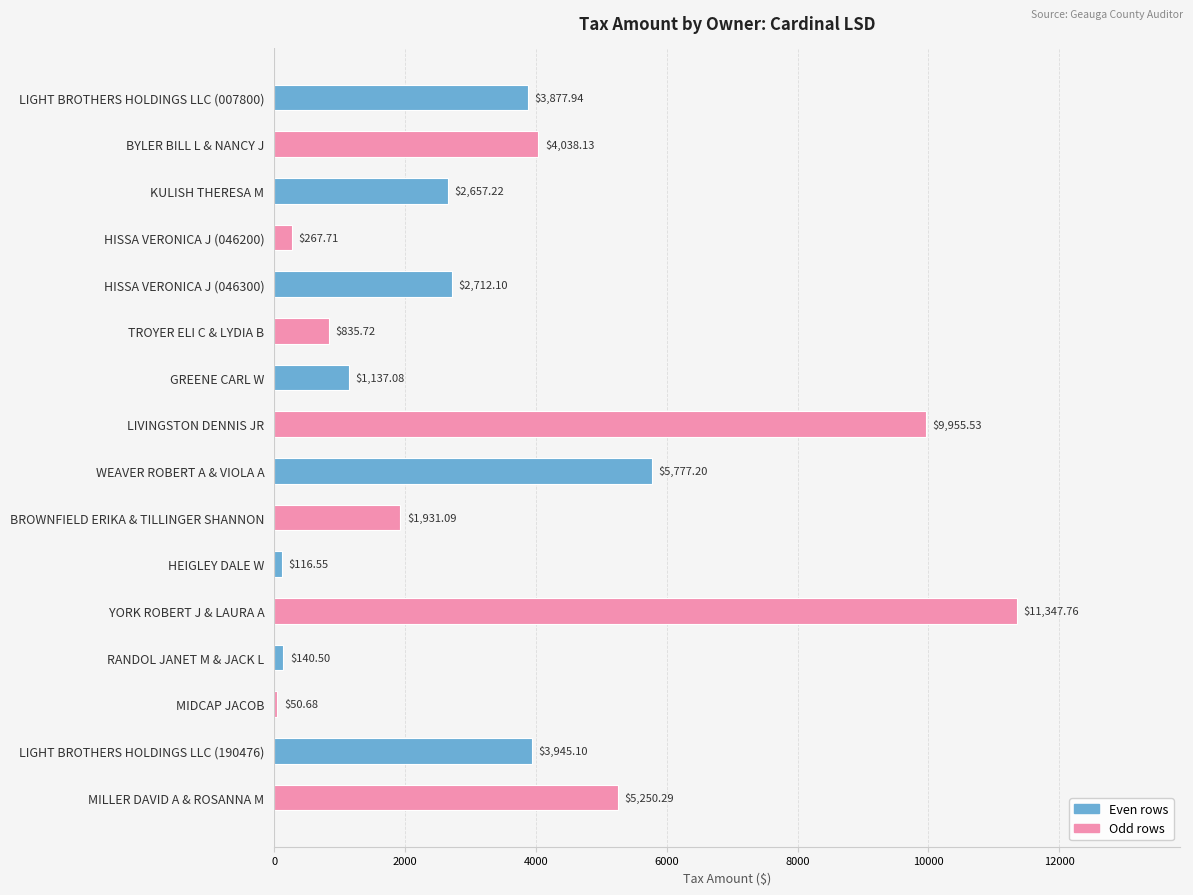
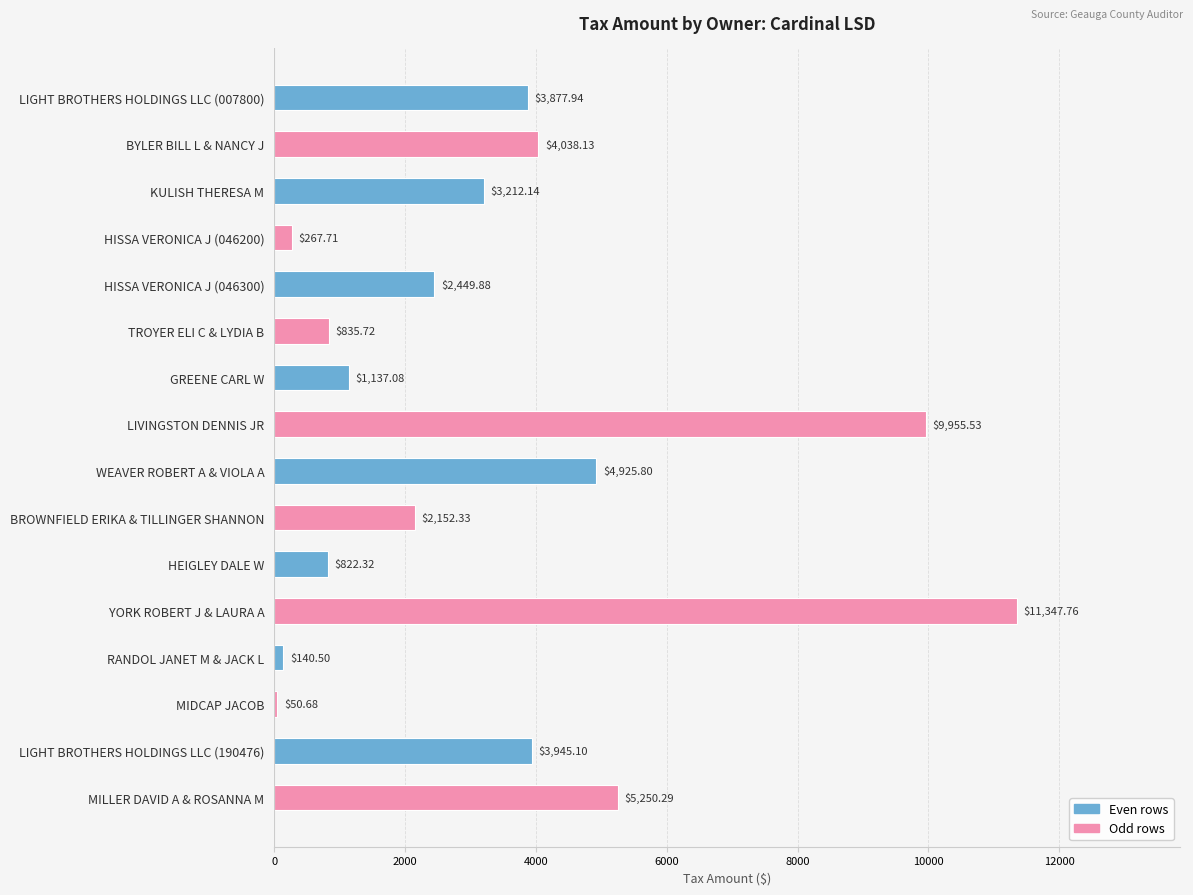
KULISH THERESA M: $2,657.22 -> $3,212.14
HISSA VERONICA J (046300): $2,712.10 -> $2,449.88
WEAVER ROBERT A & VIOLA A: $5,777.20 -> $4,925.80
BROWNFIELD ERIKA & TILLINGER SHANNON: $1,931.09 -> $2,152.33
HEIGLEY DALE W: $116.55 -> $822.32
